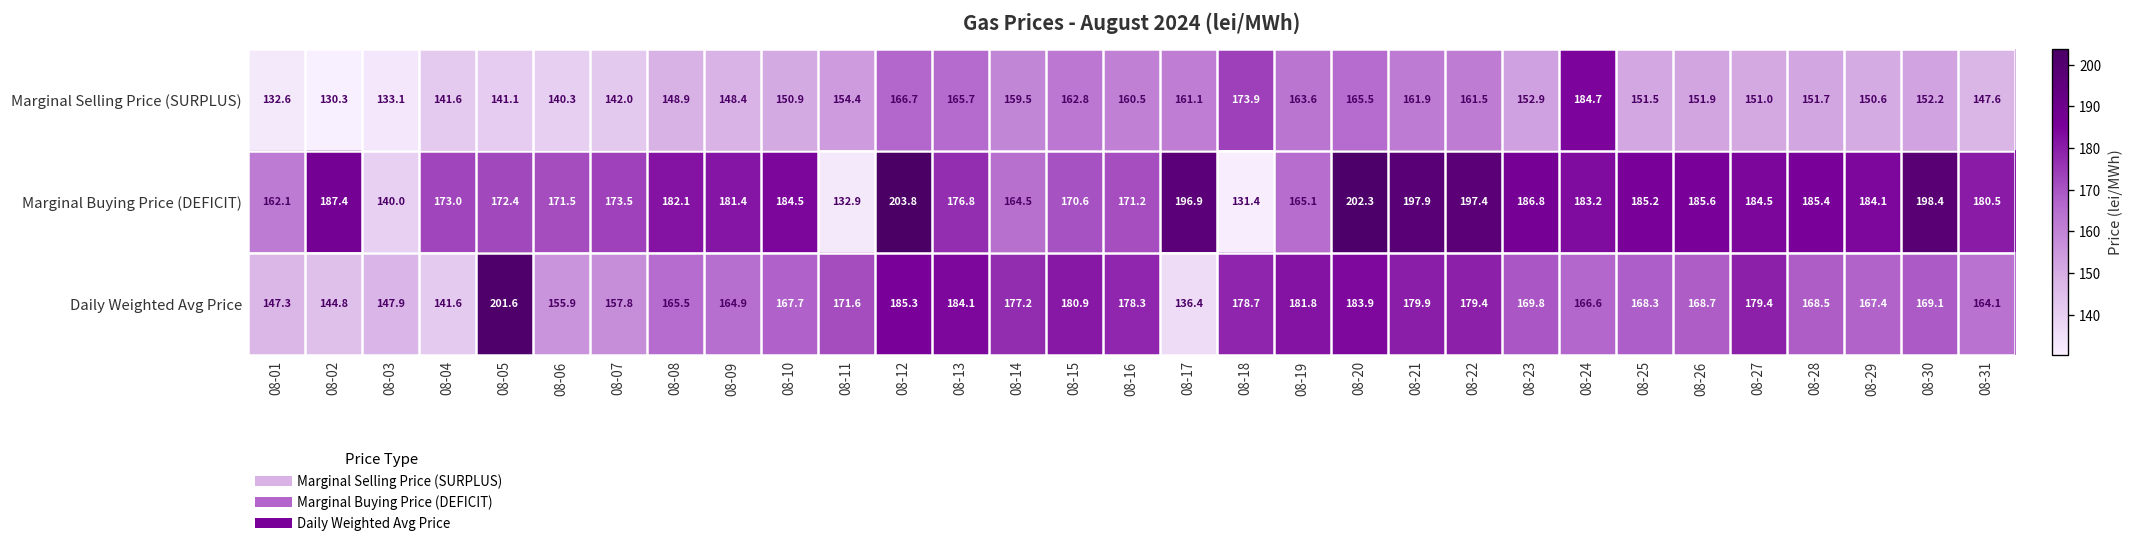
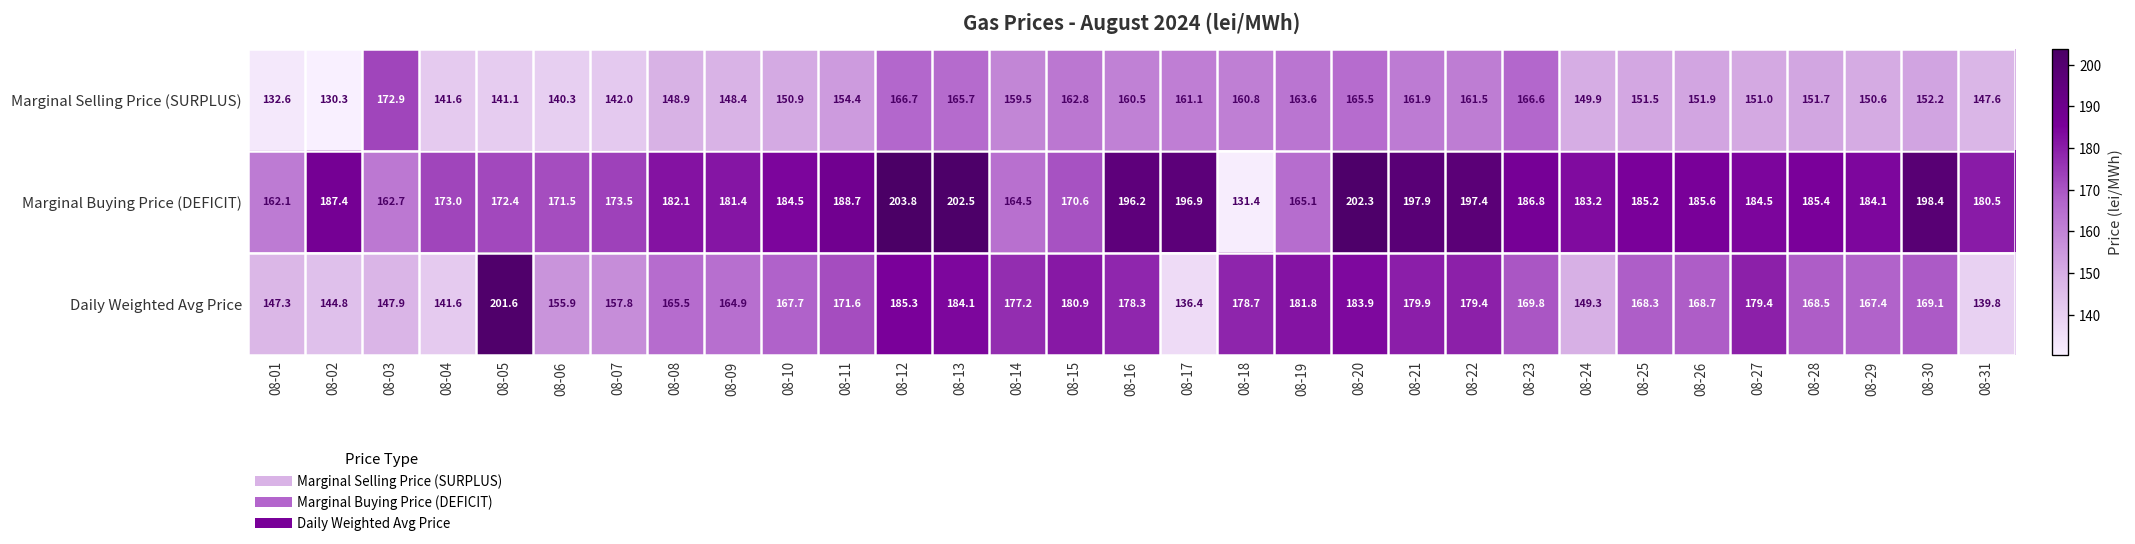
Marginal Selling Price (SURPLUS), 08-03: 133.1 -> 172.9
Marginal Selling Price (SURPLUS), 08-18: 173.9 -> 160.8
Marginal Selling Price (SURPLUS), 08-23: 152.9 -> 166.6
Marginal Selling Price (SURPLUS), 08-24: 184.7 -> 149.9
Marginal Buying Price (DEFICIT), 08-03: 140.0 -> 162.7
Marginal Buying Price (DEFICIT), 08-11: 132.9 -> 188.7
Marginal Buying Price (DEFICIT), 08-13: 176.8 -> 202.5
Marginal Buying Price (DEFICIT), 08-16: 171.2 -> 196.2
Daily Weighted Avg Price, 08-24: 166.6 -> 149.3
Daily Weighted Avg Price, 08-31: 164.1 -> 139.8
